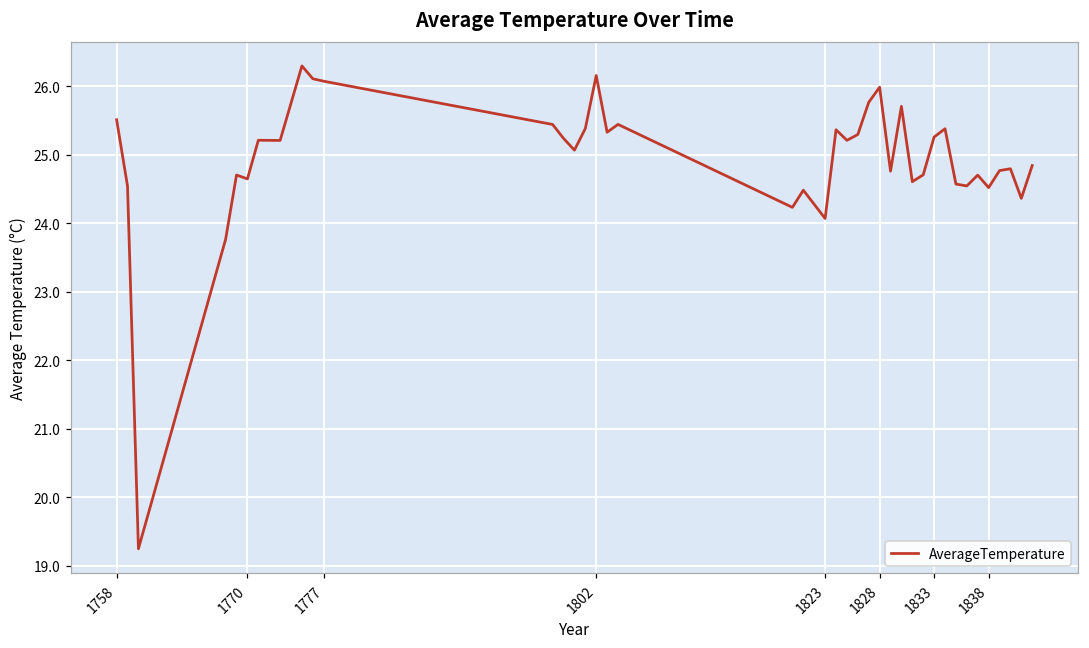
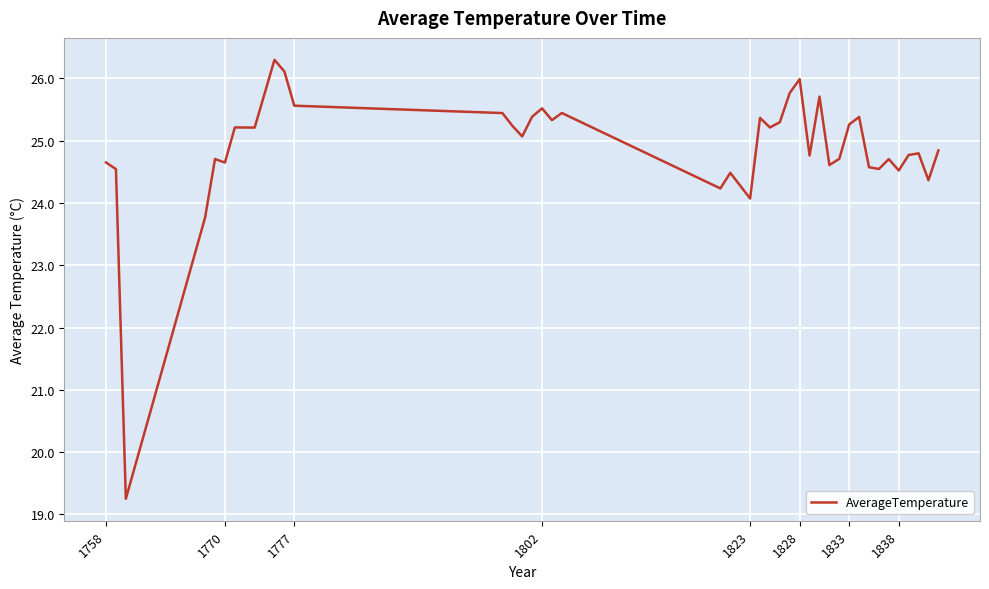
1758: 25.5 -> 24.7
1777: 26.1 -> 25.6
1802: 26.2 -> 25.5
